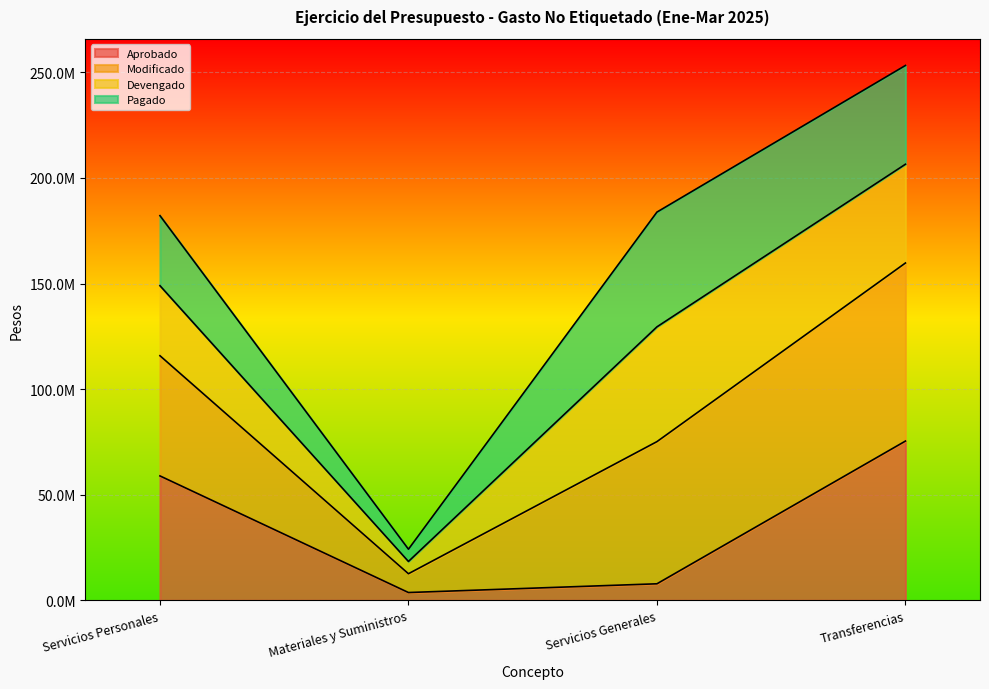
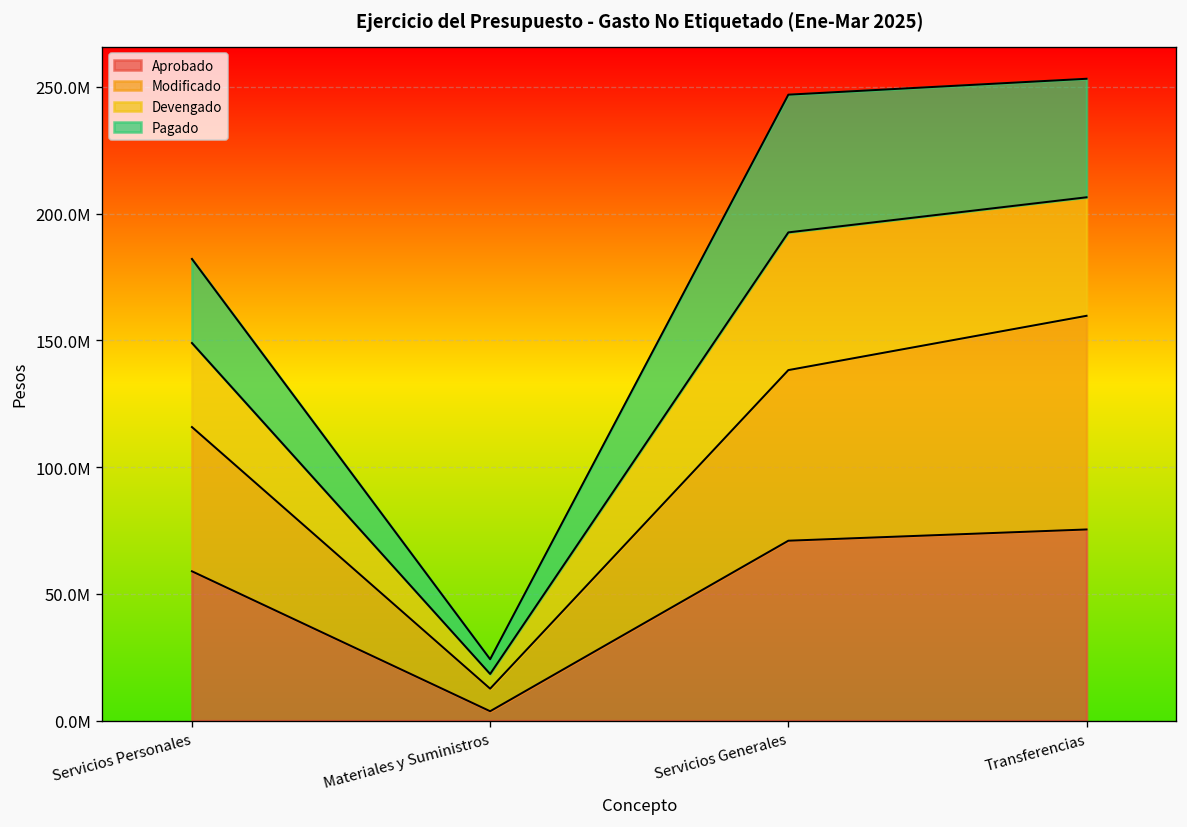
Aprobado, Servicios Generales: 8000000 -> 71000000
